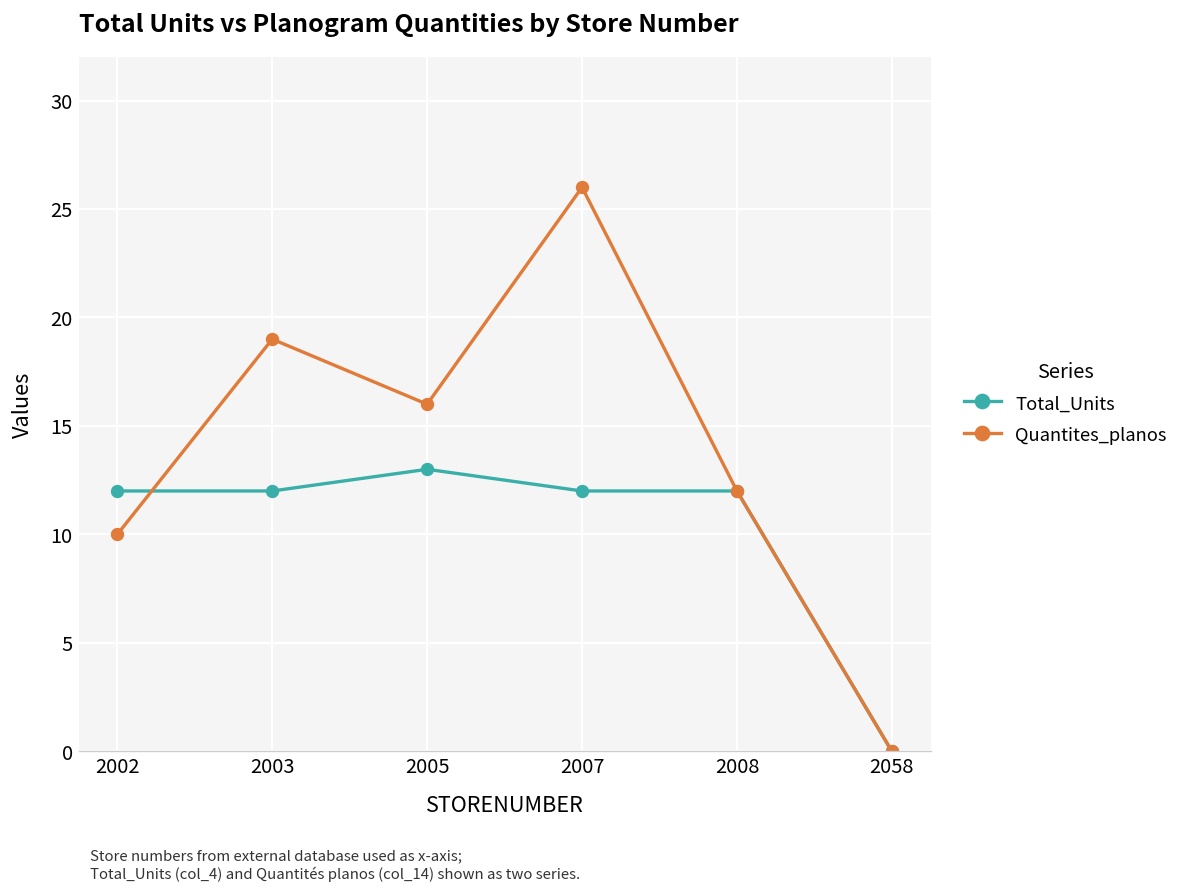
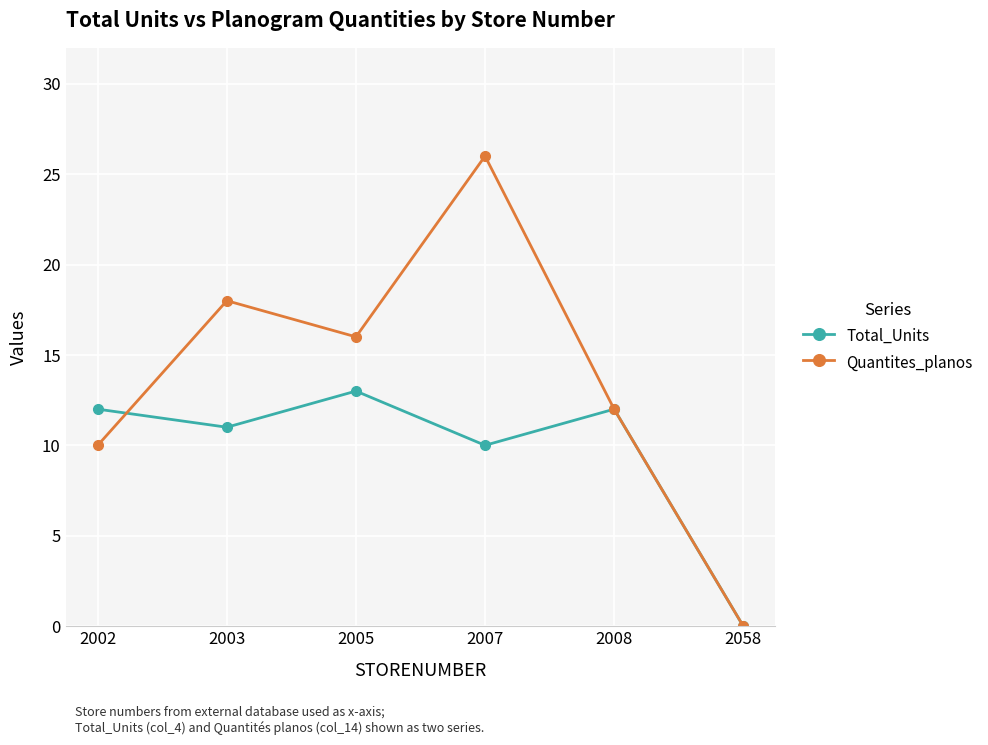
Total_Units, 2003: 12 -> 11
Quantites_planos, 2003: 19 -> 18
Total_Units, 2007: 12 -> 10
